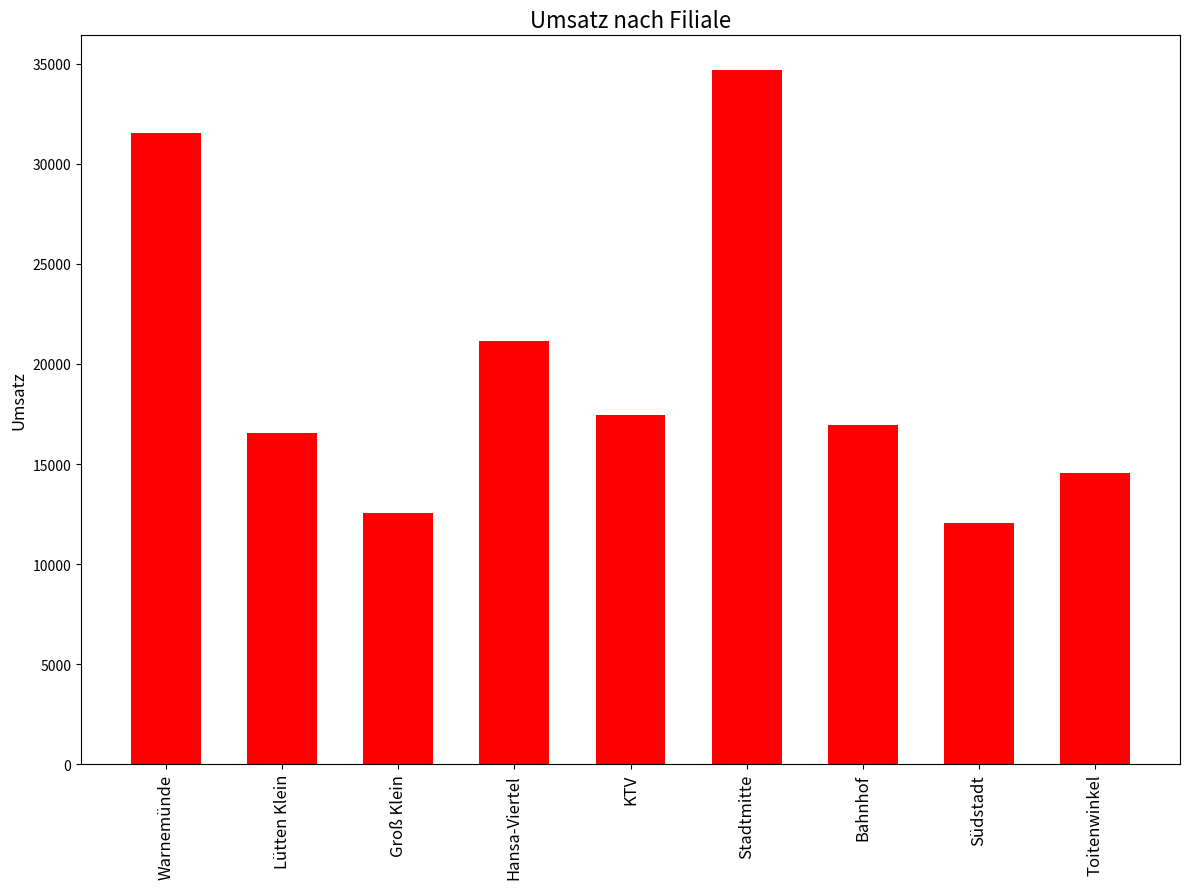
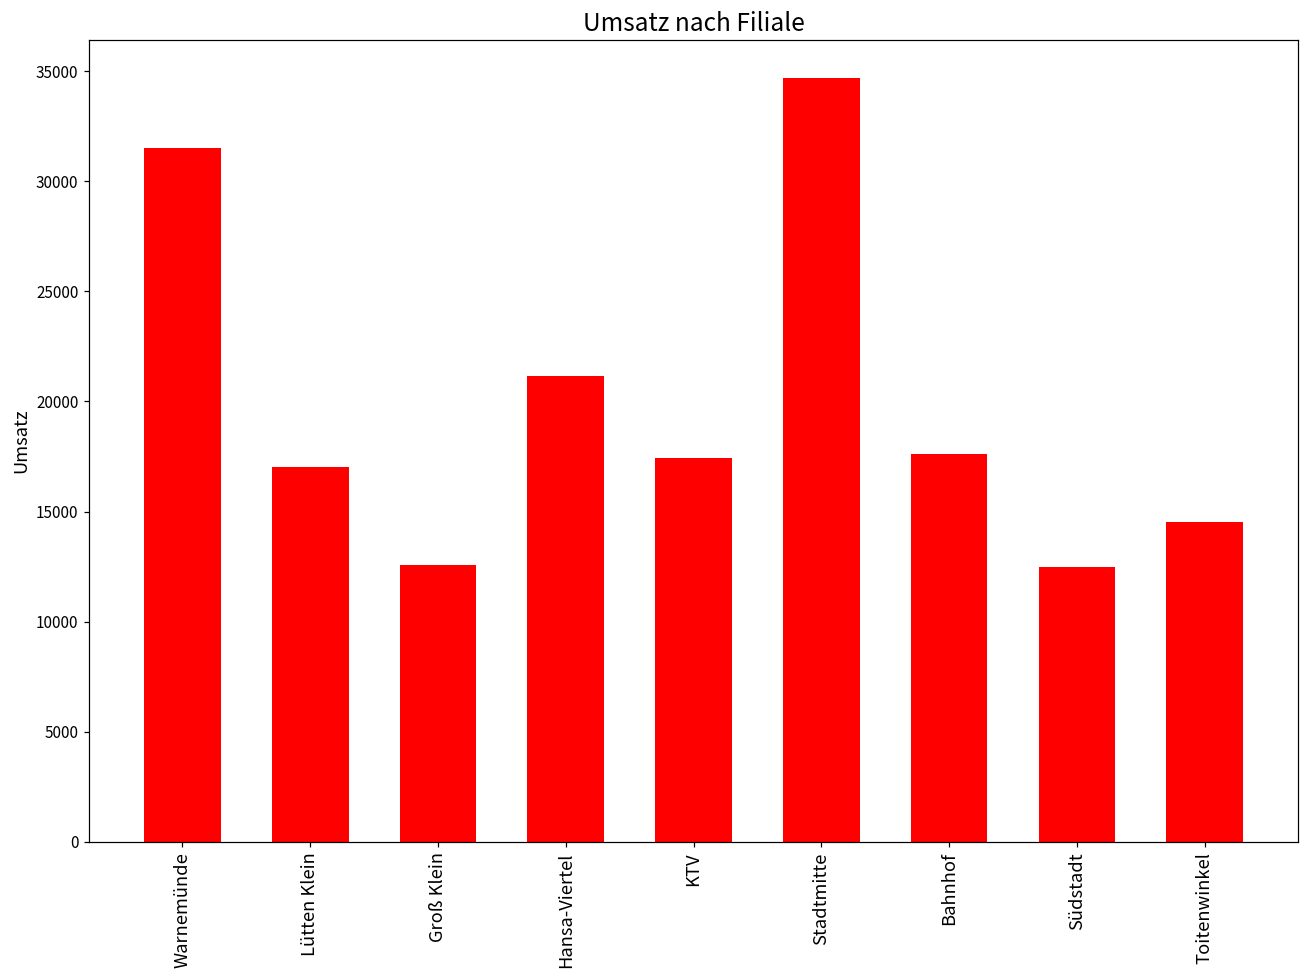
Lütten Klein: 16600 -> 17000
Bahnhof: 17000 -> 17600
Südstadt: 12000 -> 12500
